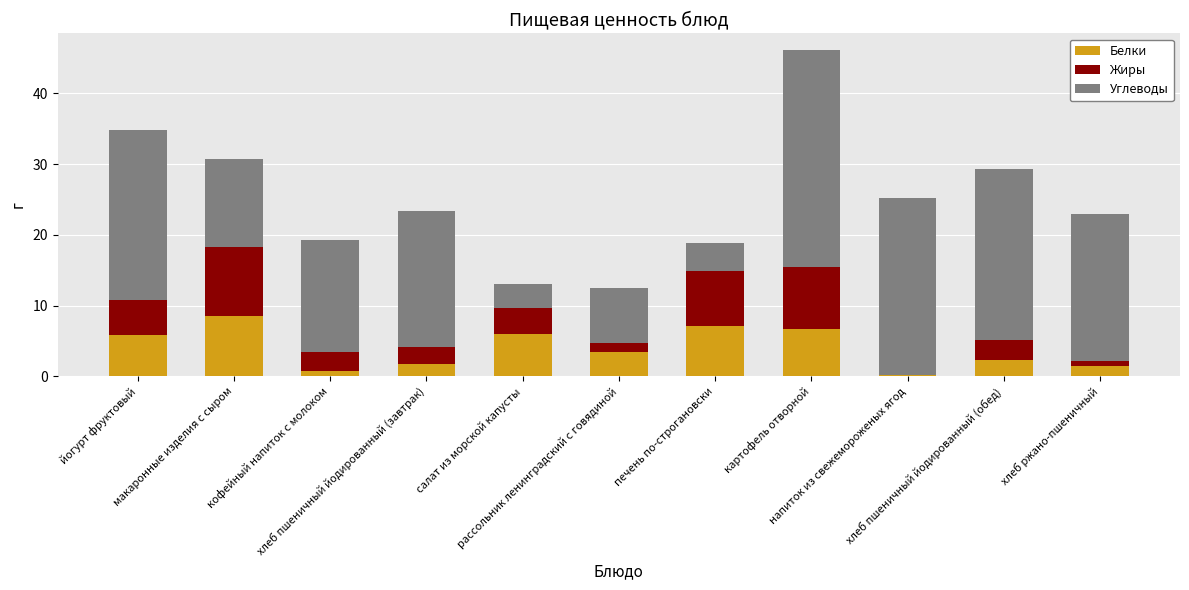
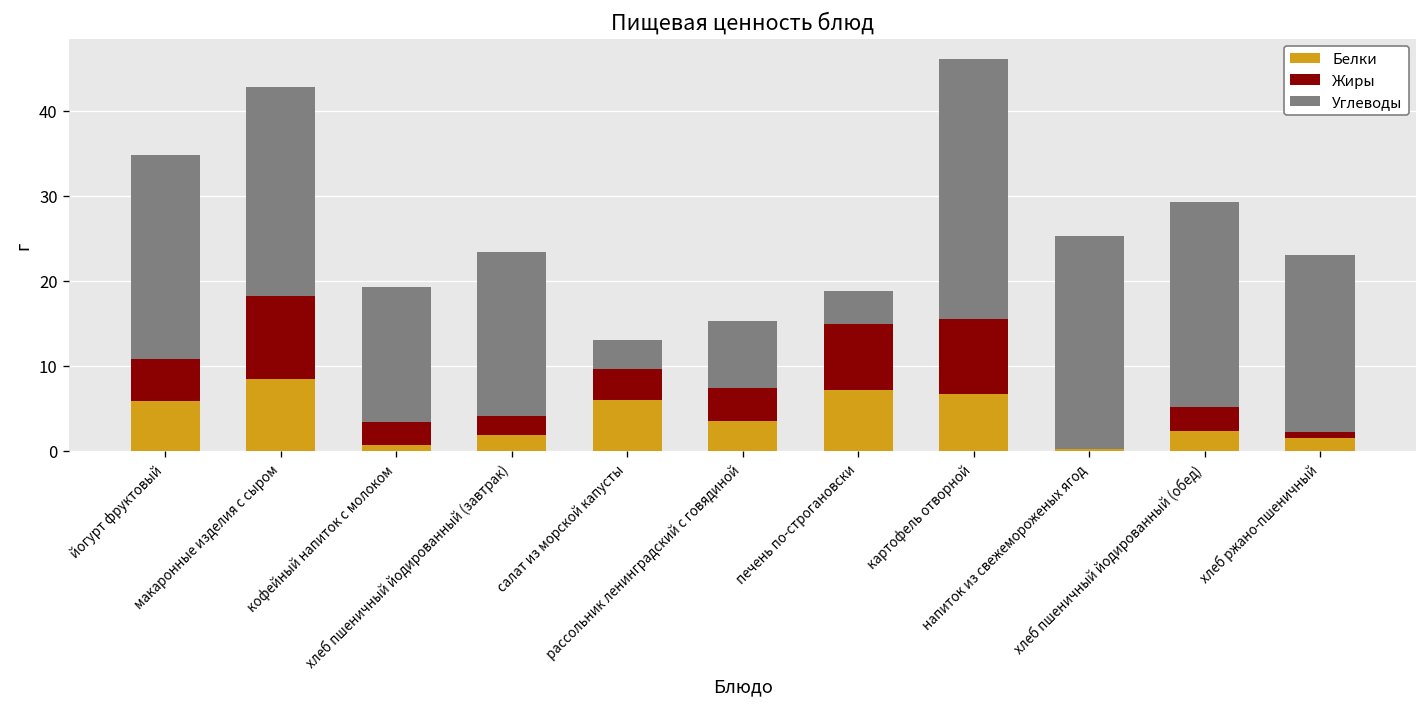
Углеводы, макаронные изделия с сыром: 12 -> 25
Жиры, рассольник ленинградский с говядиной: 1 -> 4
